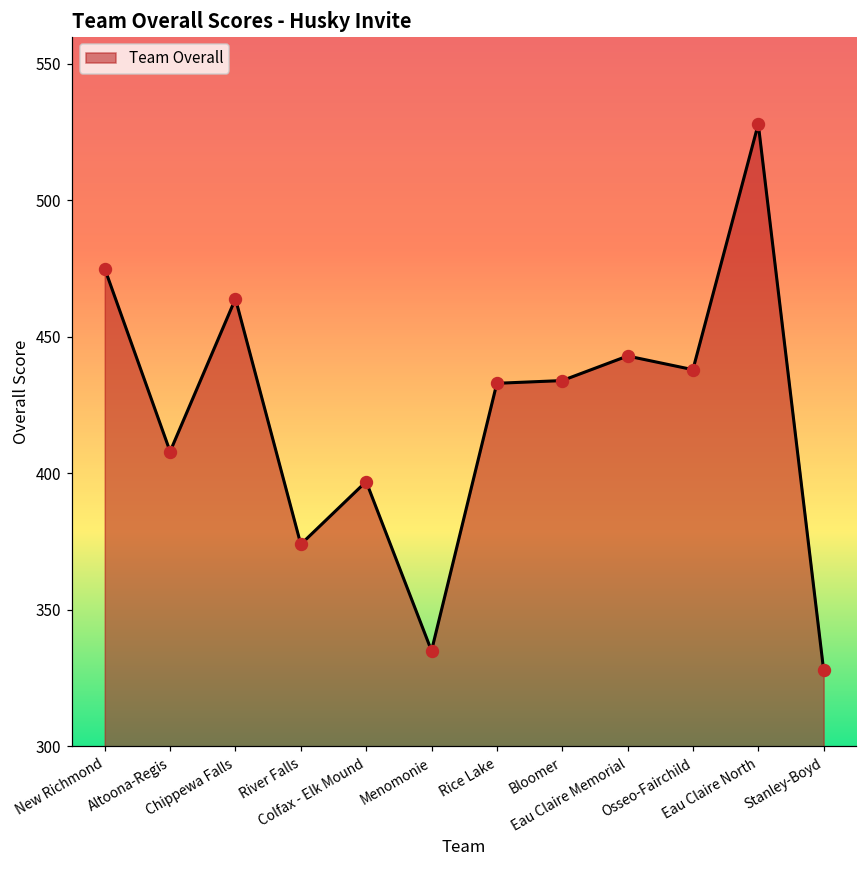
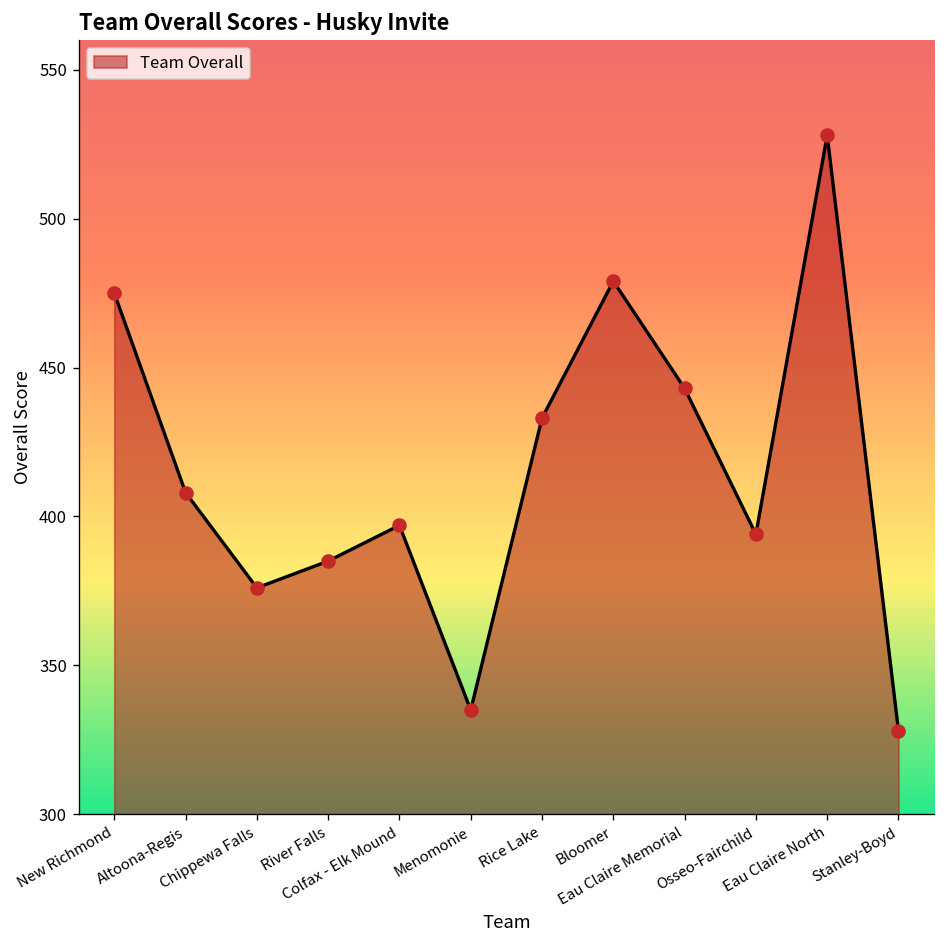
Chippewa Falls: 464 -> 376
River Falls: 374 -> 385
Bloomer: 434 -> 479
Osseo-Fairchild: 438 -> 394
